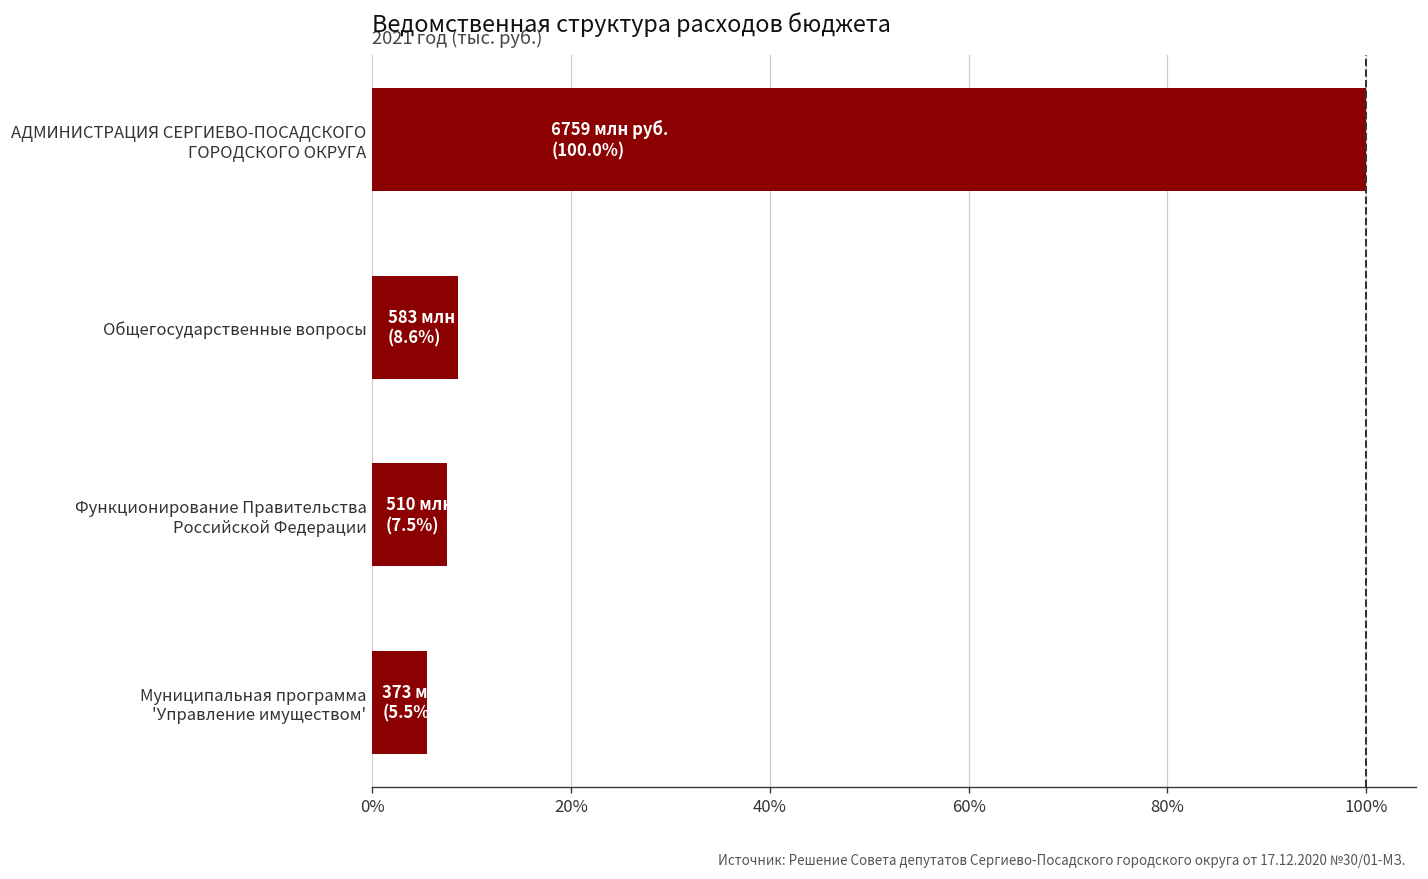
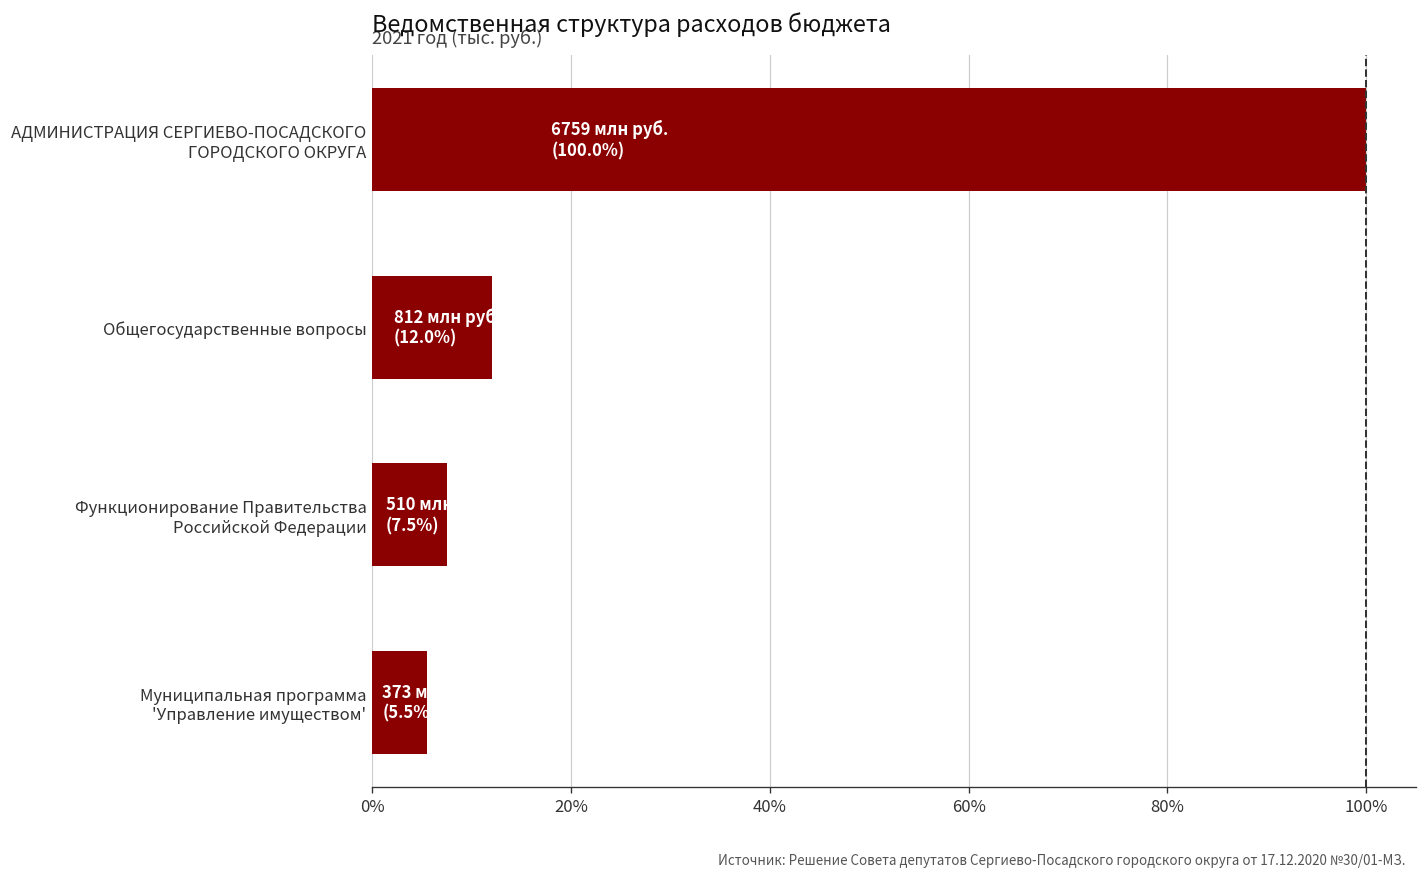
Общегосударственные вопросы: 583 млн руб. (8.6%) -> 812 млн руб. (12.0%)
